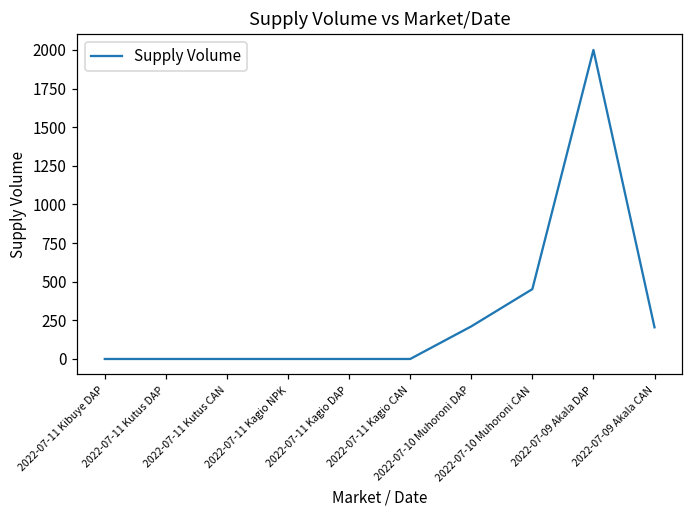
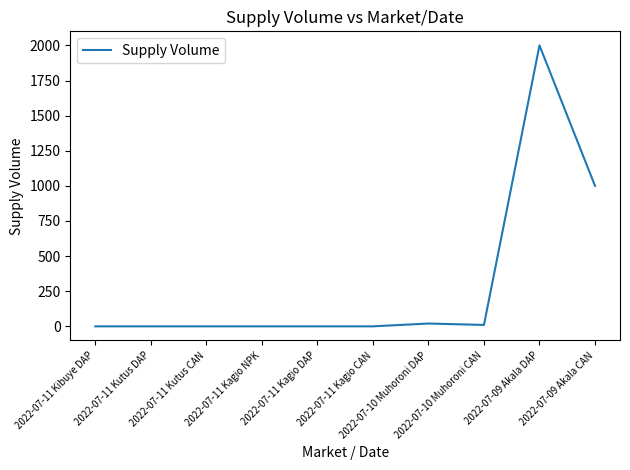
2022-07-10 Muhoroni DAP: 210 -> 20
2022-07-10 Muhoroni CAN: 450 -> 10
2022-07-09 Akala CAN: 210 -> 1000
